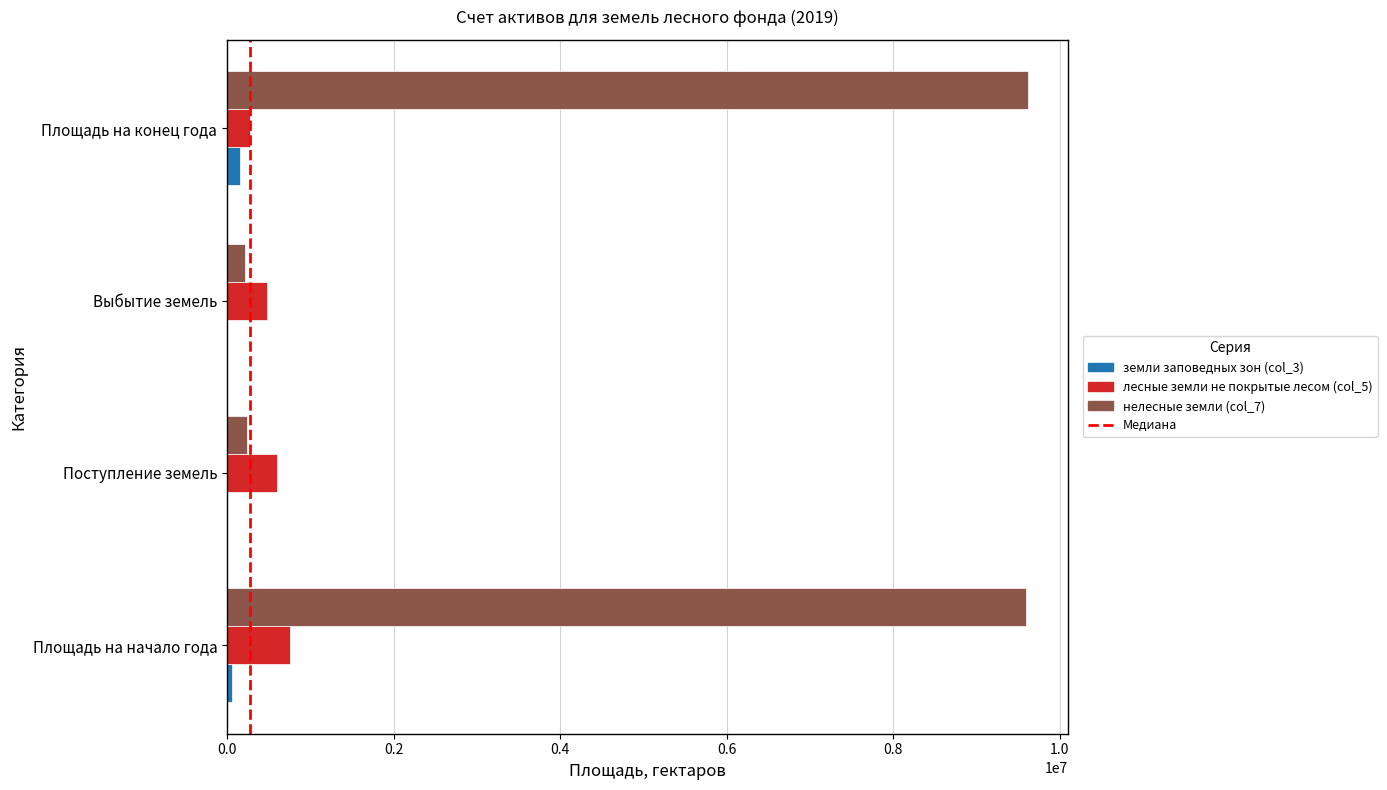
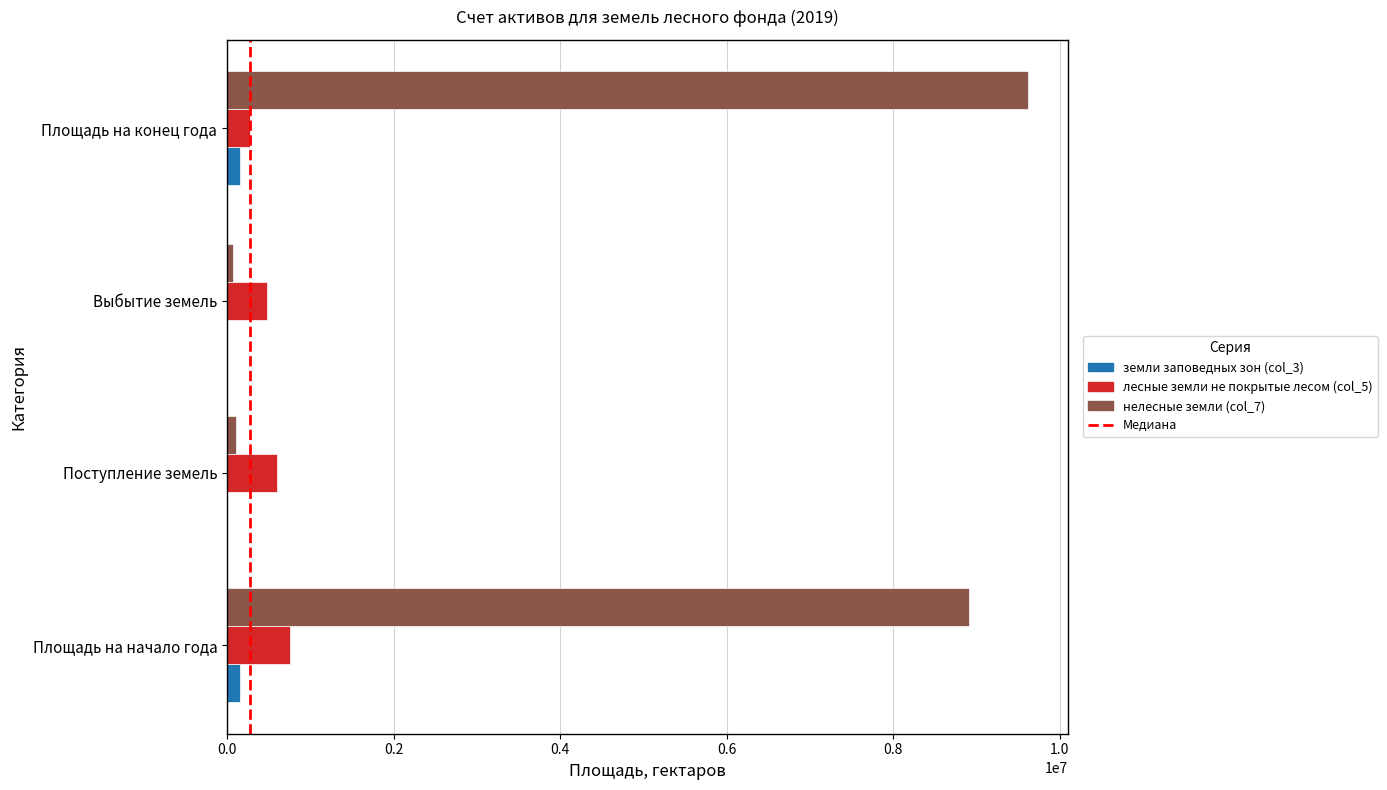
нелесные земли (col_7), Выбытие земель: 200000 -> 100000
нелесные земли (col_7), Поступление земель: 200000 -> 100000
нелесные земли (col_7), Площадь на начало года: 9600000 -> 8900000
земли заповедных зон (col_3), Площадь на начало года: 100000 -> 200000
